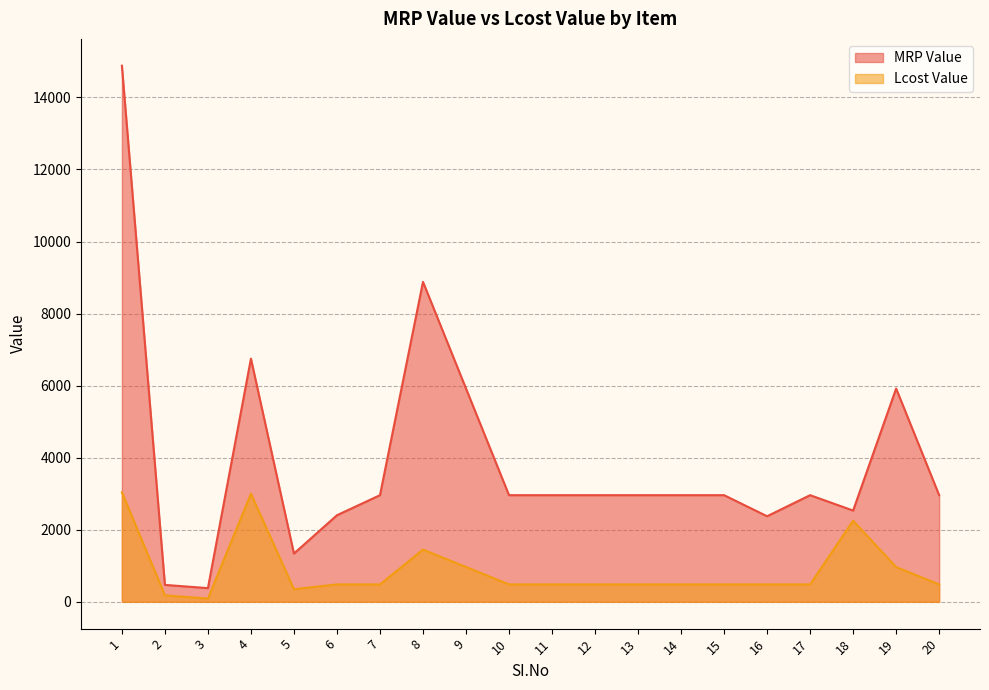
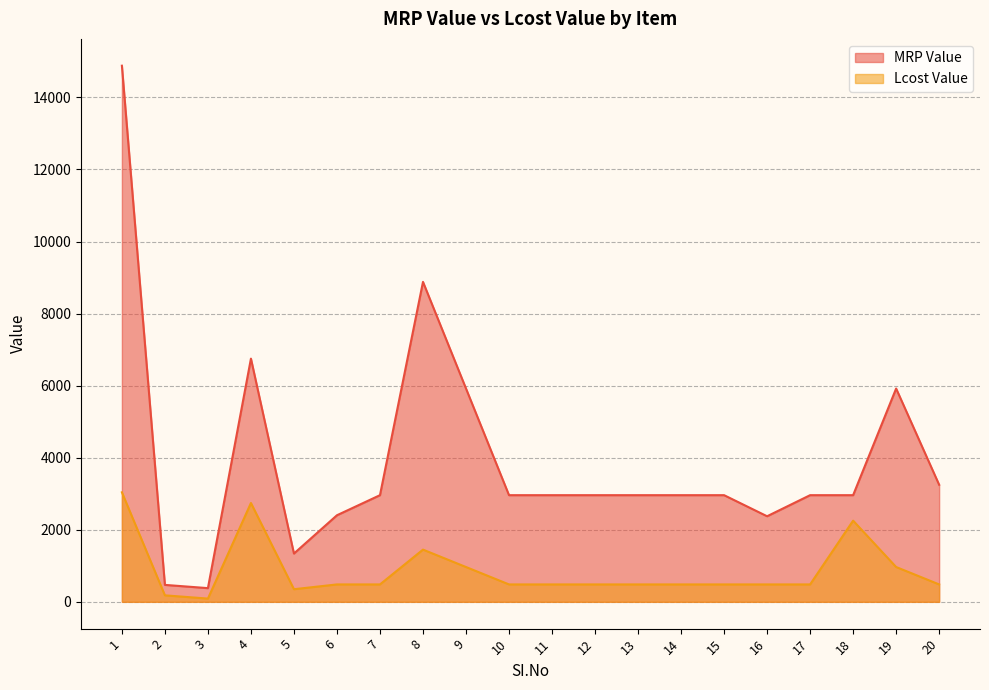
Lcost Value, 4: 3000 -> 2700
MRP Value, 18: 2500 -> 3000
MRP Value, 20: 3000 -> 3200
